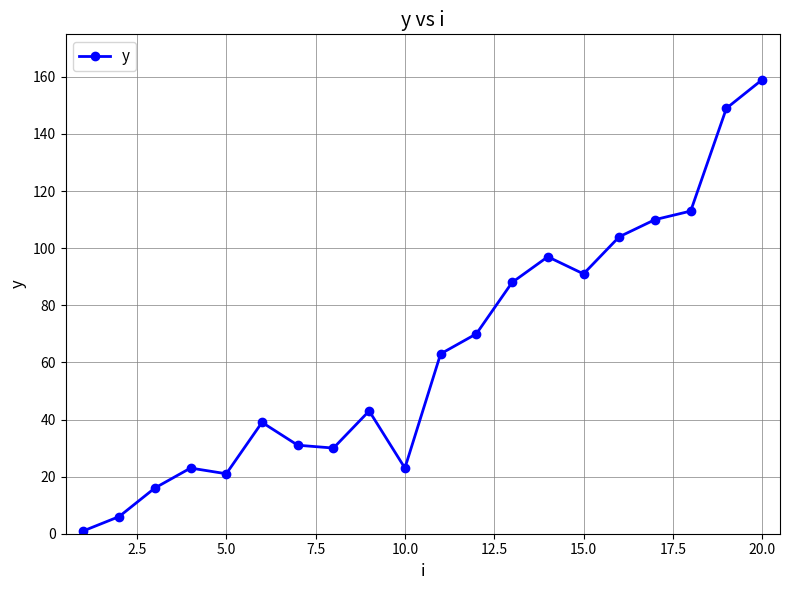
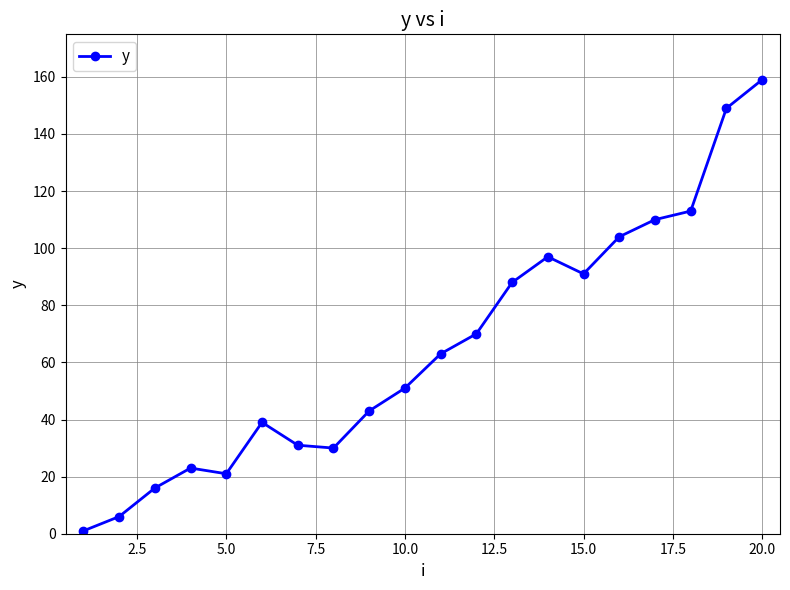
10.0: 23 -> 51
